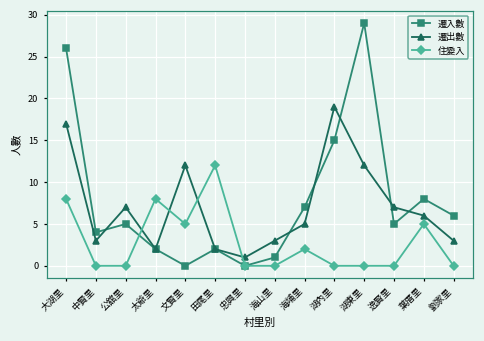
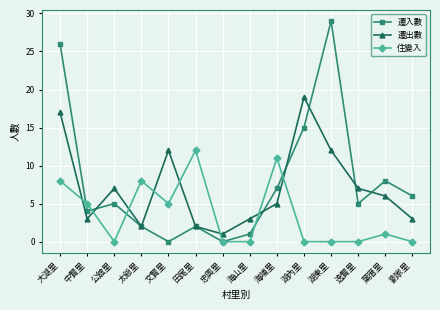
住變入, 中賢里: 0 -> 5
住變入, 海埔里: 2 -> 11
住變入, 葉厝里: 5 -> 1
